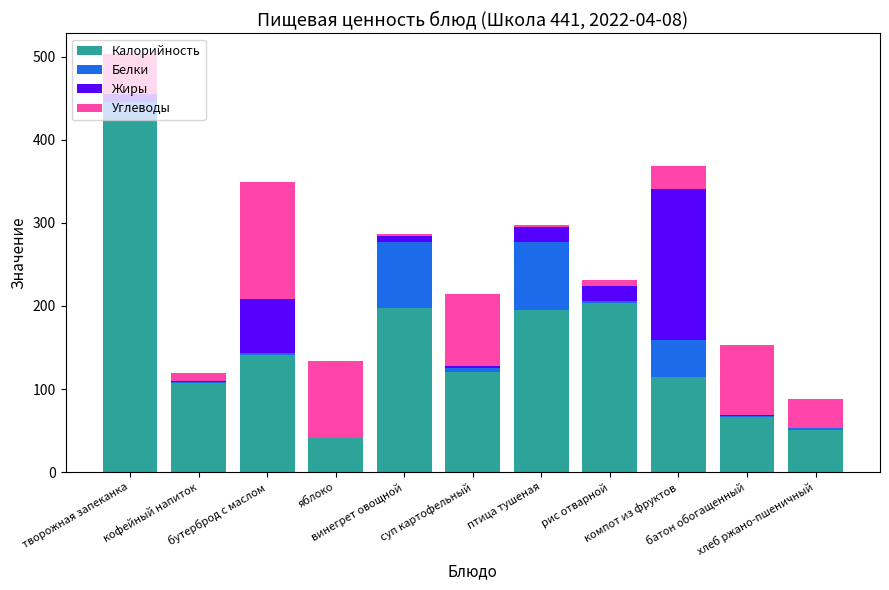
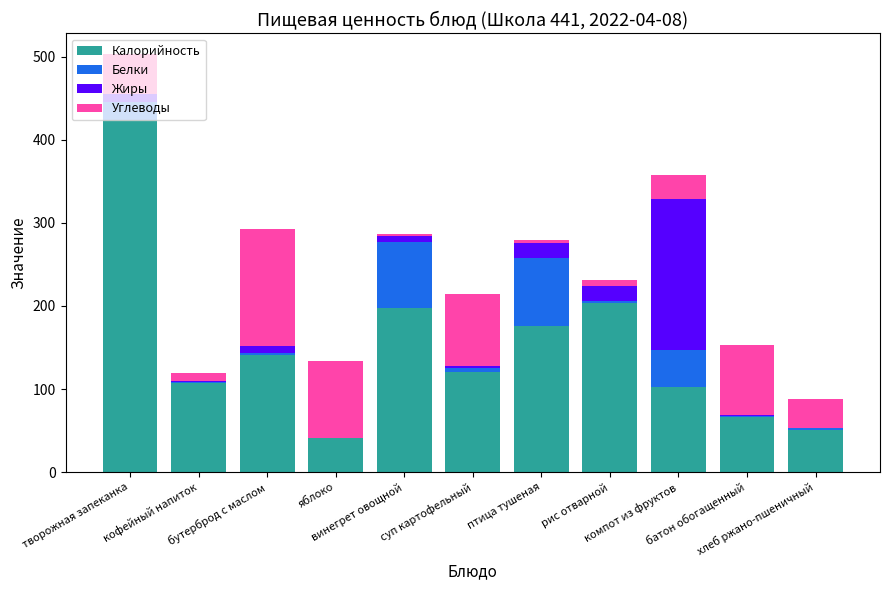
Жиры, бутерброд с маслом: 70 -> 10
Калорийность, птица тушеная: 200 -> 180
Калорийность, компот из фруктов: 120 -> 100
